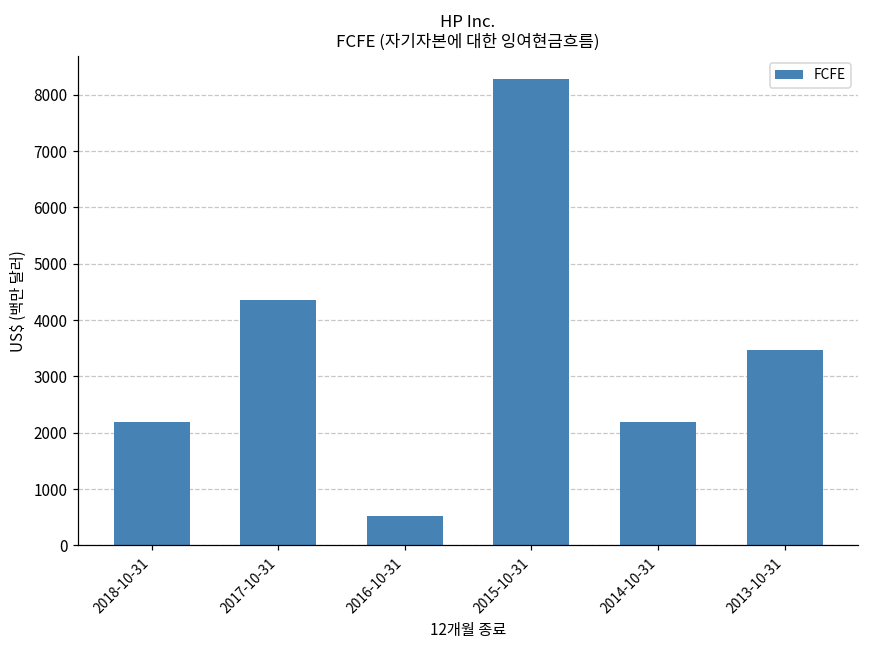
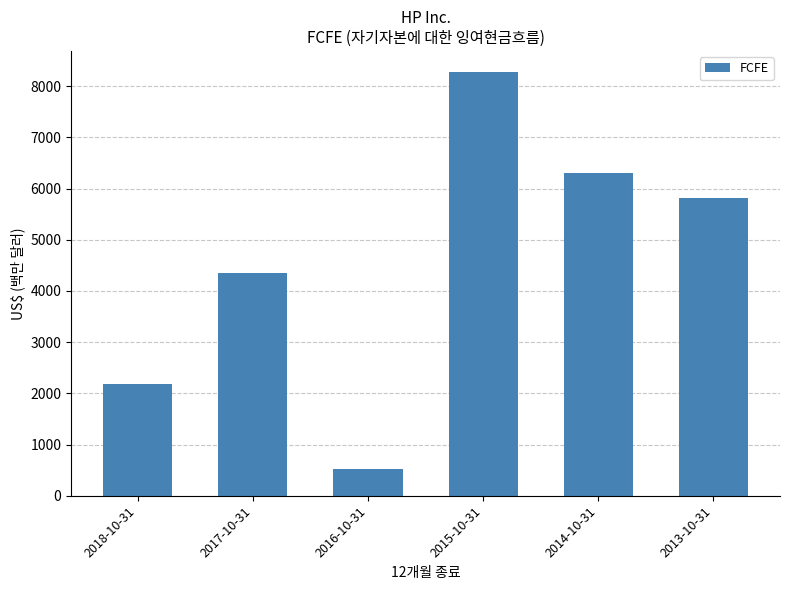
2014-10-31: 2200 -> 6300
2013-10-31: 3500 -> 5800
